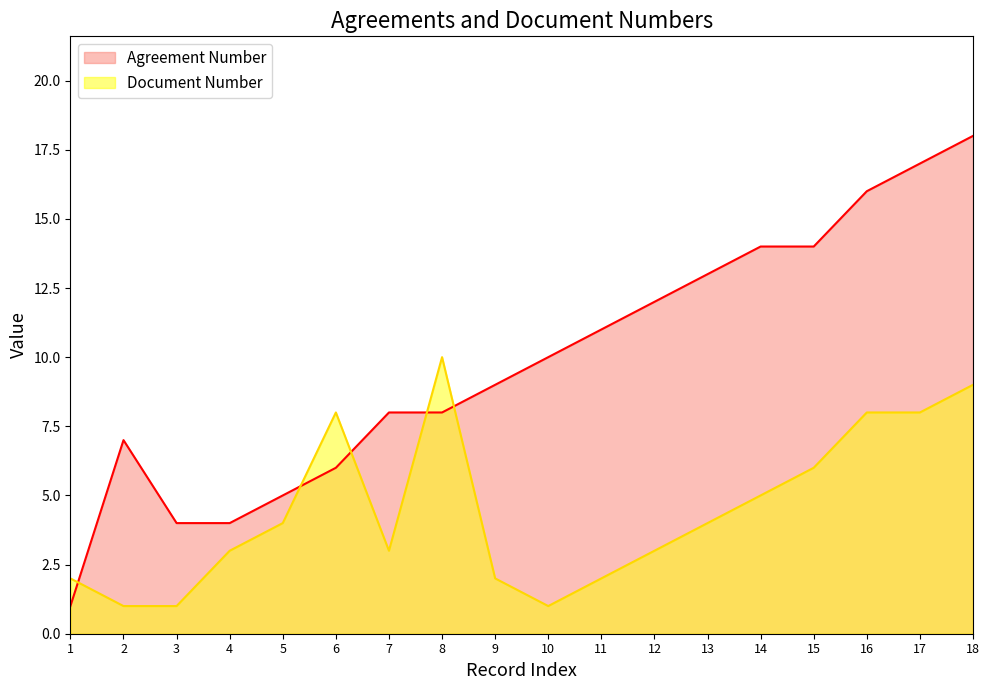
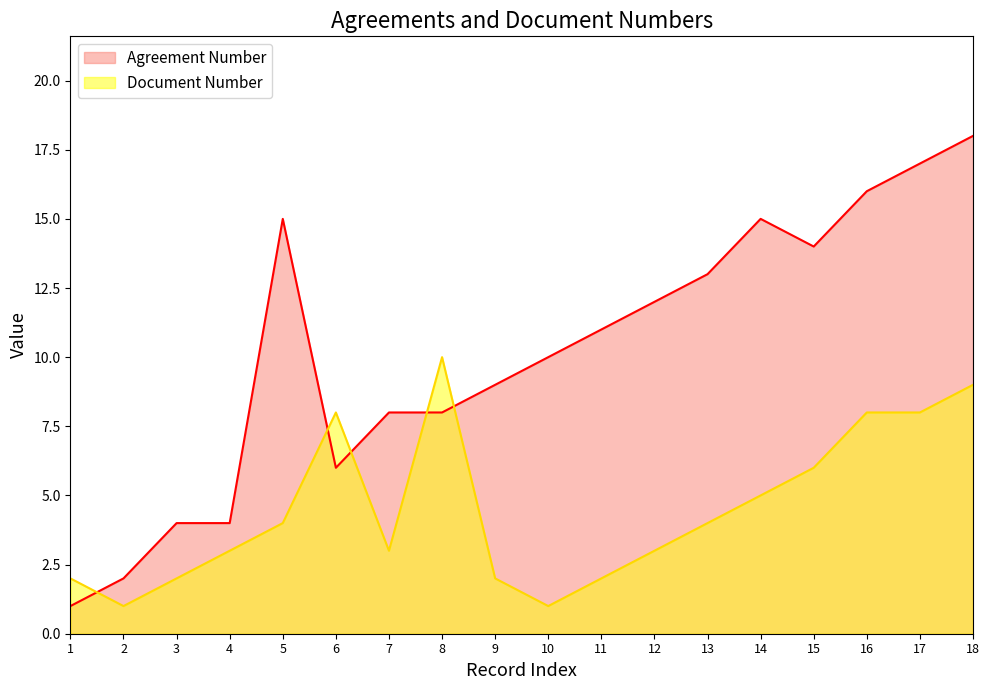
Agreement Number, 2: 7 -> 2
Document Number, 3: 1 -> 2
Agreement Number, 5: 5 -> 15
Agreement Number, 14: 14 -> 15
